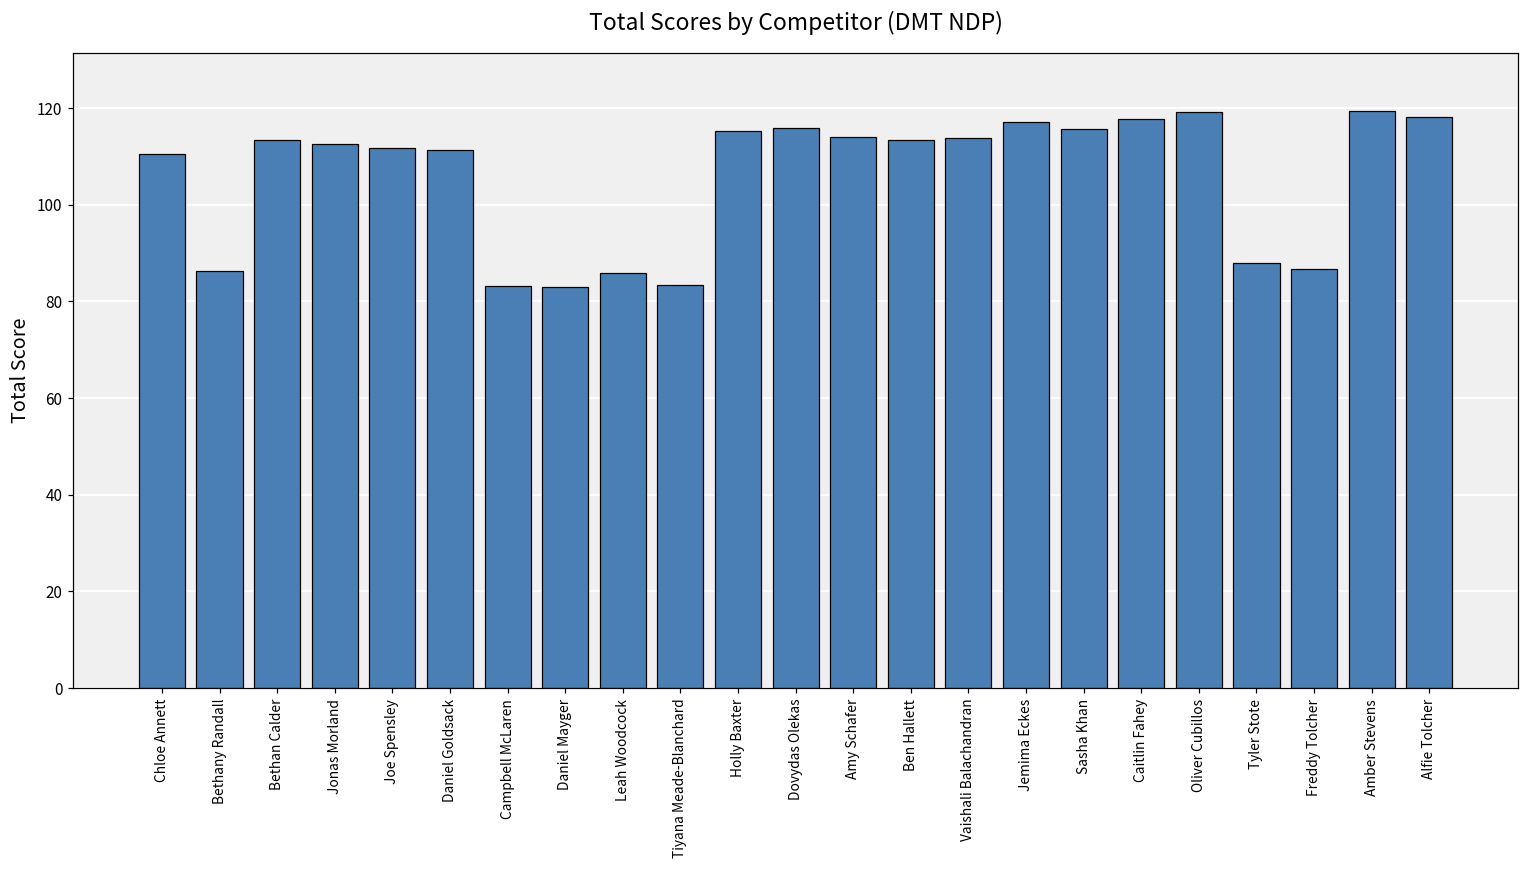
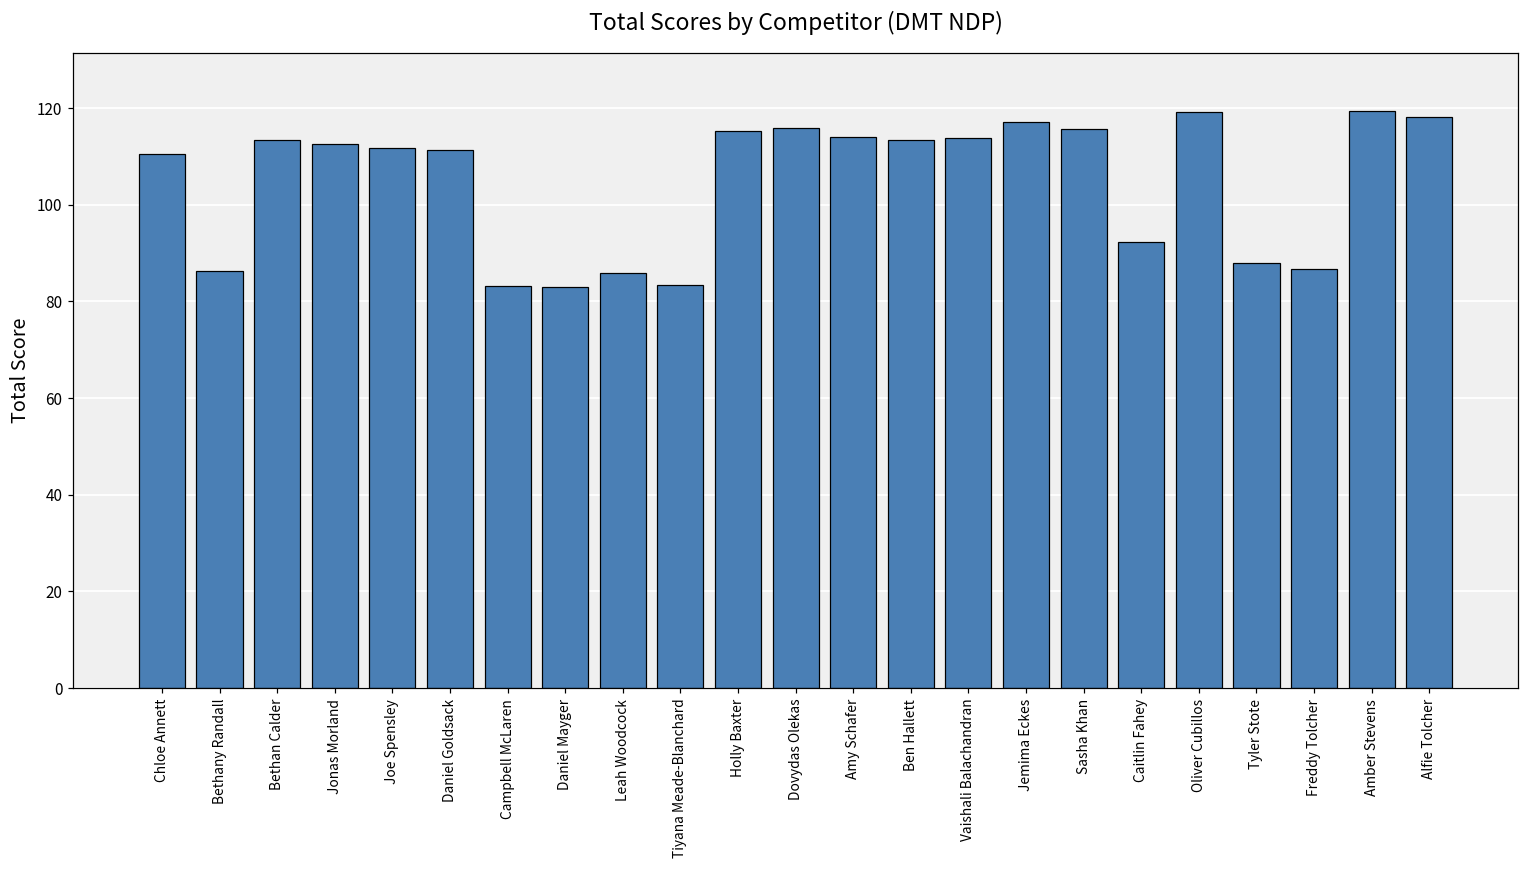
Caitlin Fahey: 118 -> 92
